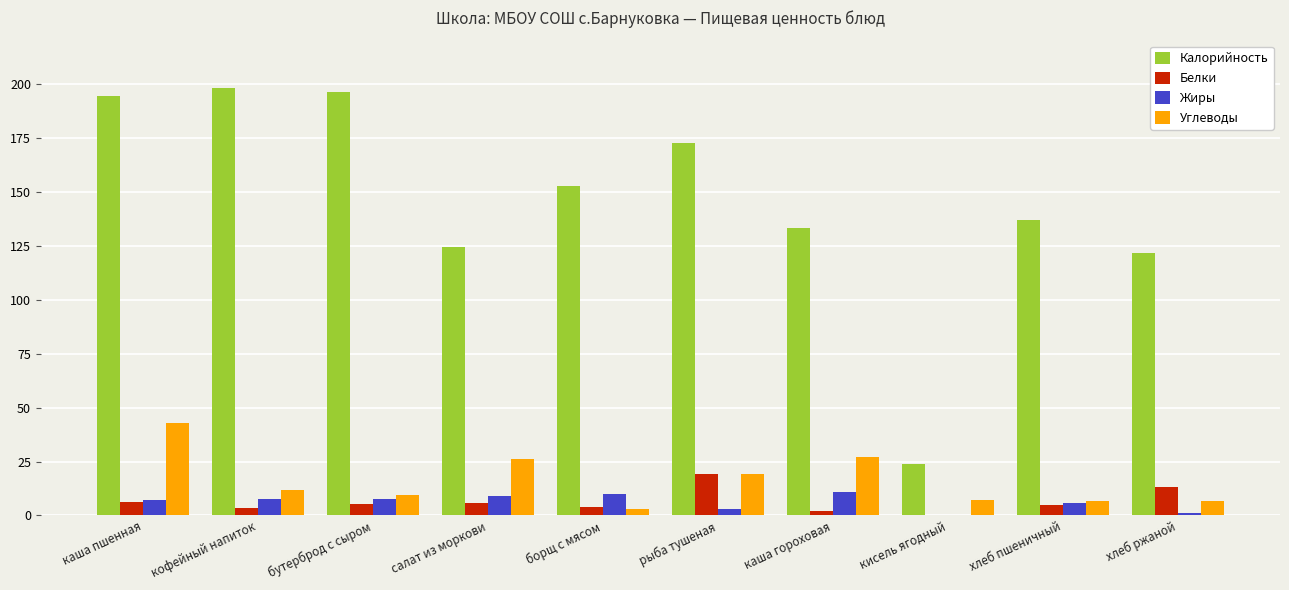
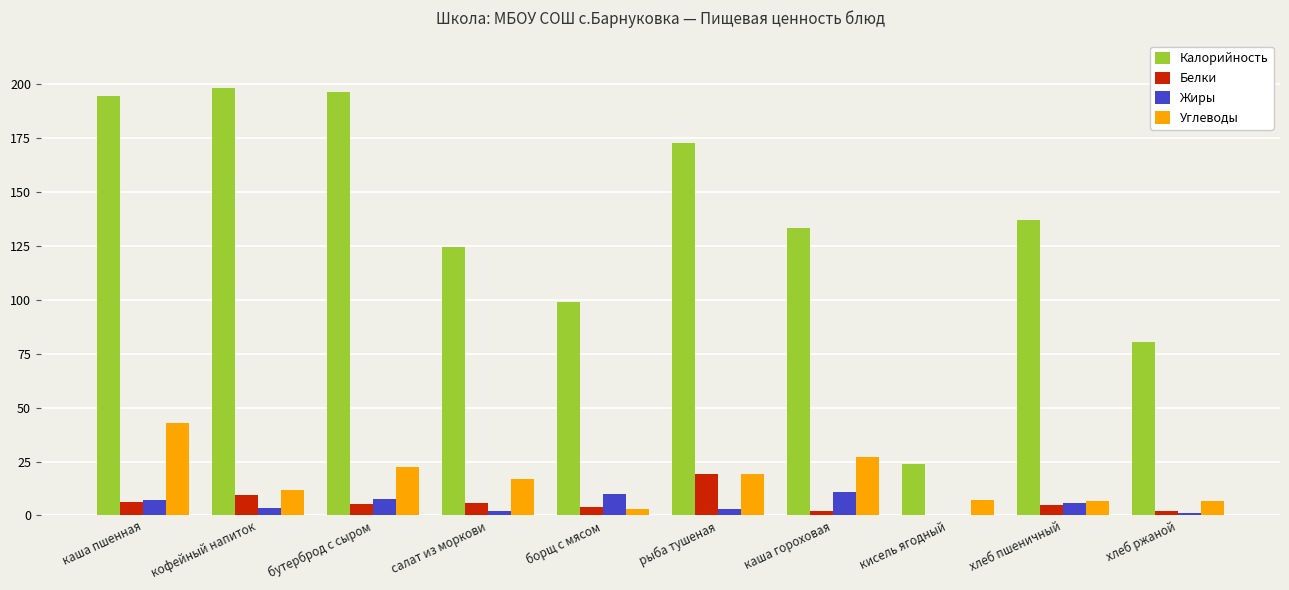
Белки, кофейный напиток: 4 -> 10
Жиры, кофейный напиток: 8 -> 4
Углеводы, бутерброд с сыром: 10 -> 22
Жиры, салат из моркови: 9 -> 2
Углеводы, салат из моркови: 26 -> 17
Калорийность, борщ с мясом: 152 -> 99
Калорийность, хлеб ржаной: 121 -> 80
Белки, хлеб ржаной: 13 -> 2
